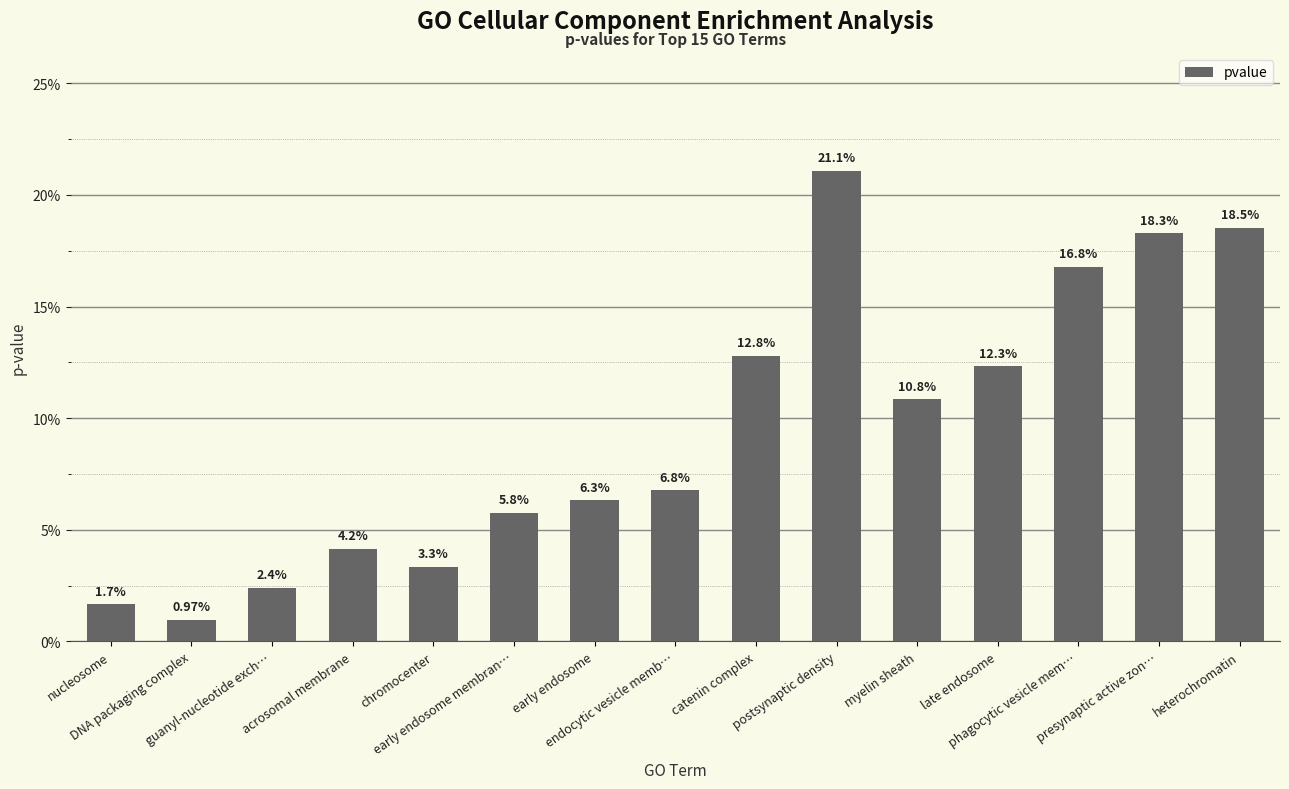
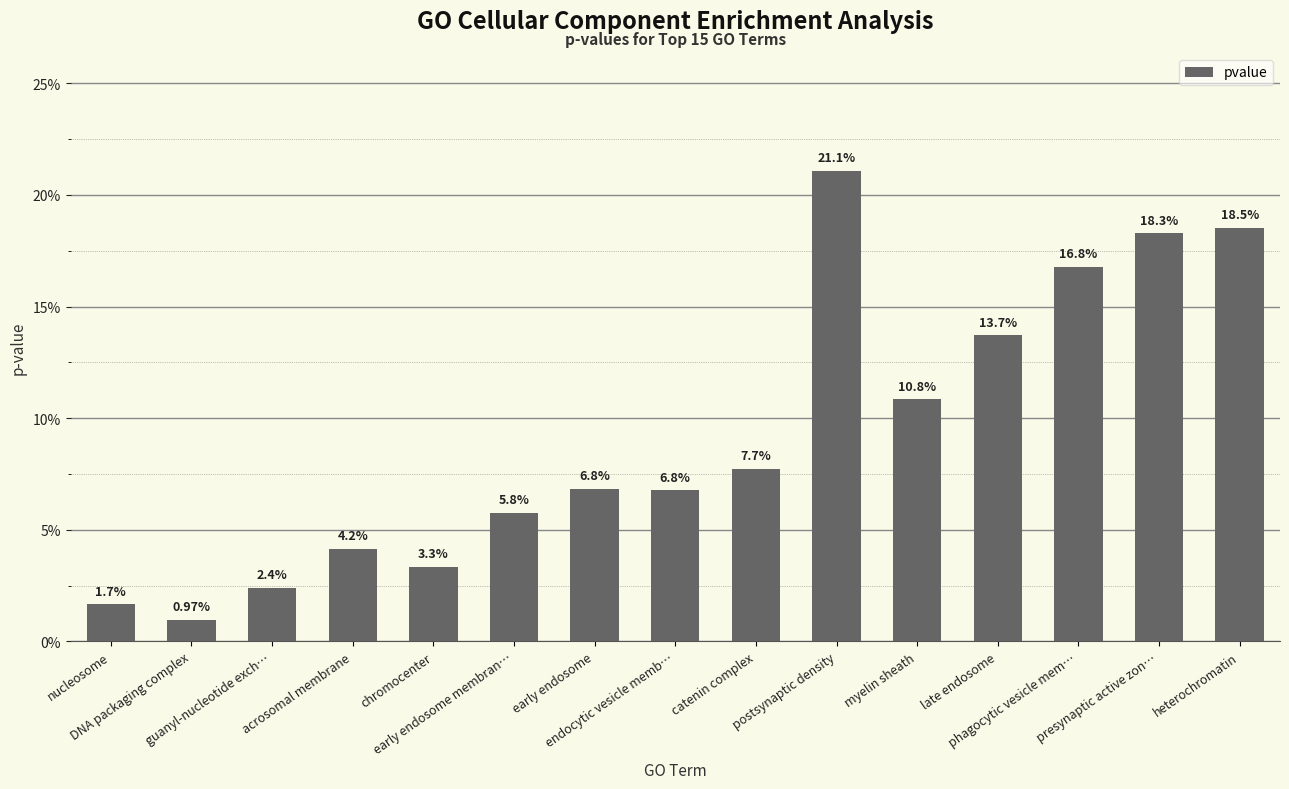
early endosome: 6.3% -> 6.8%
catenin complex: 12.8% -> 7.7%
late endosome: 12.3% -> 13.7%
